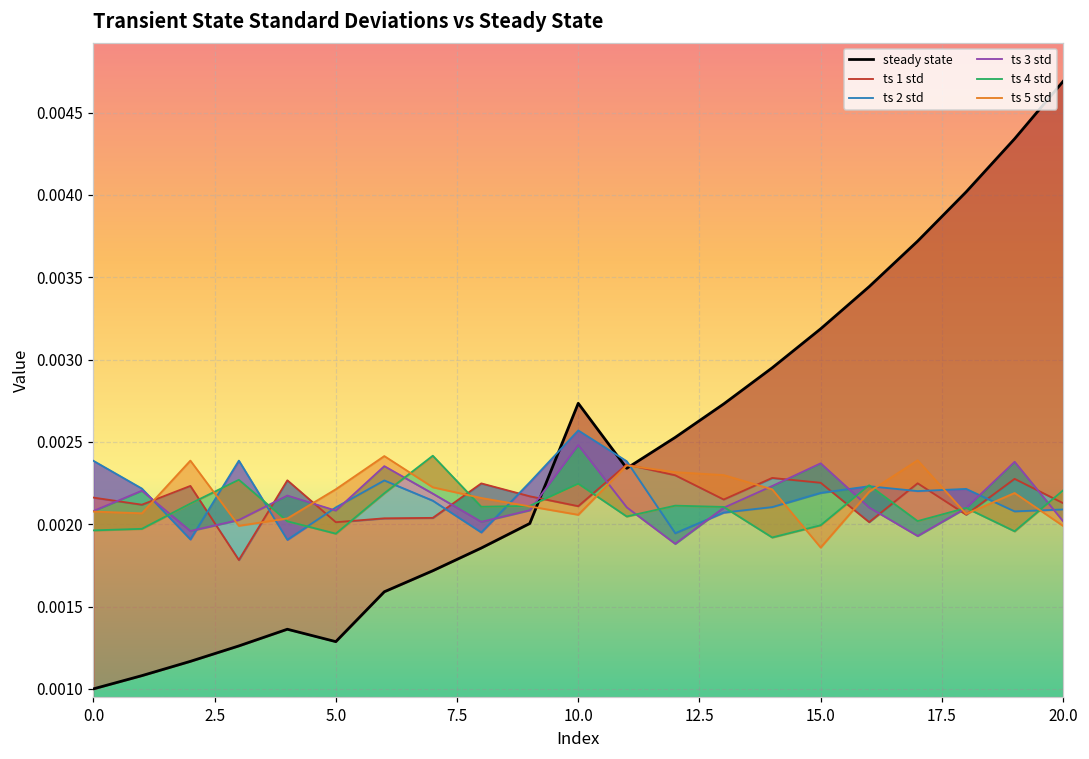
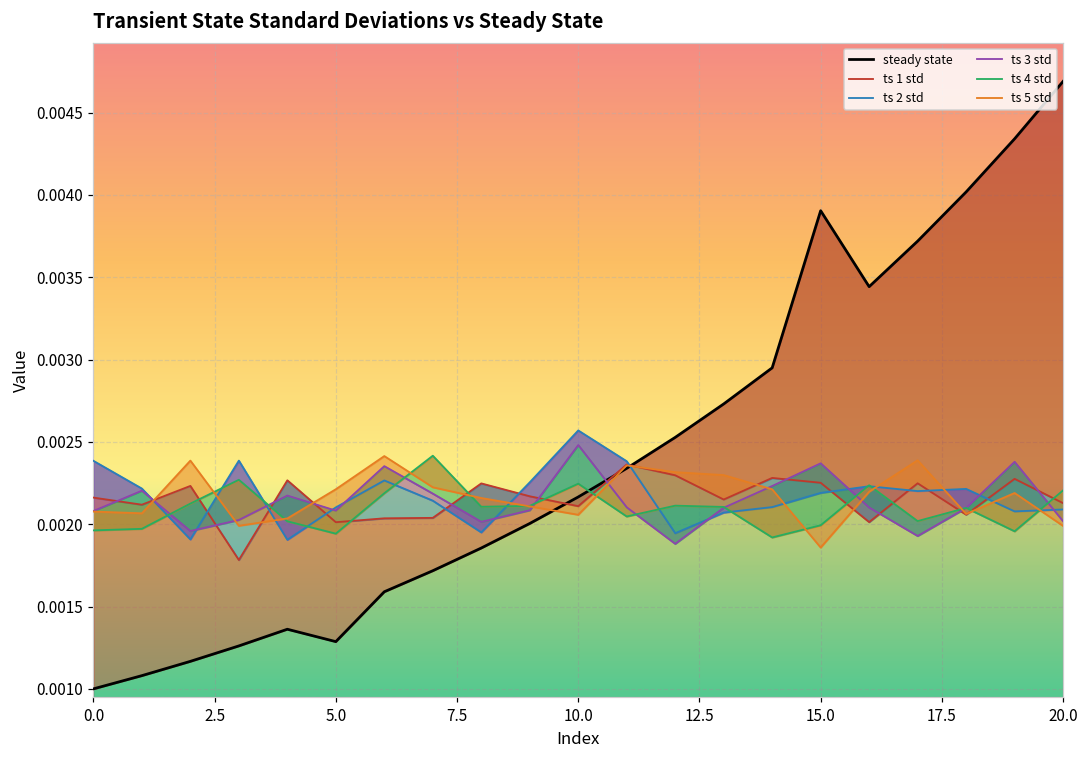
steady state, 10.0: 0.00273 -> 0.00217
steady state, 15.0: 0.00319 -> 0.00390
